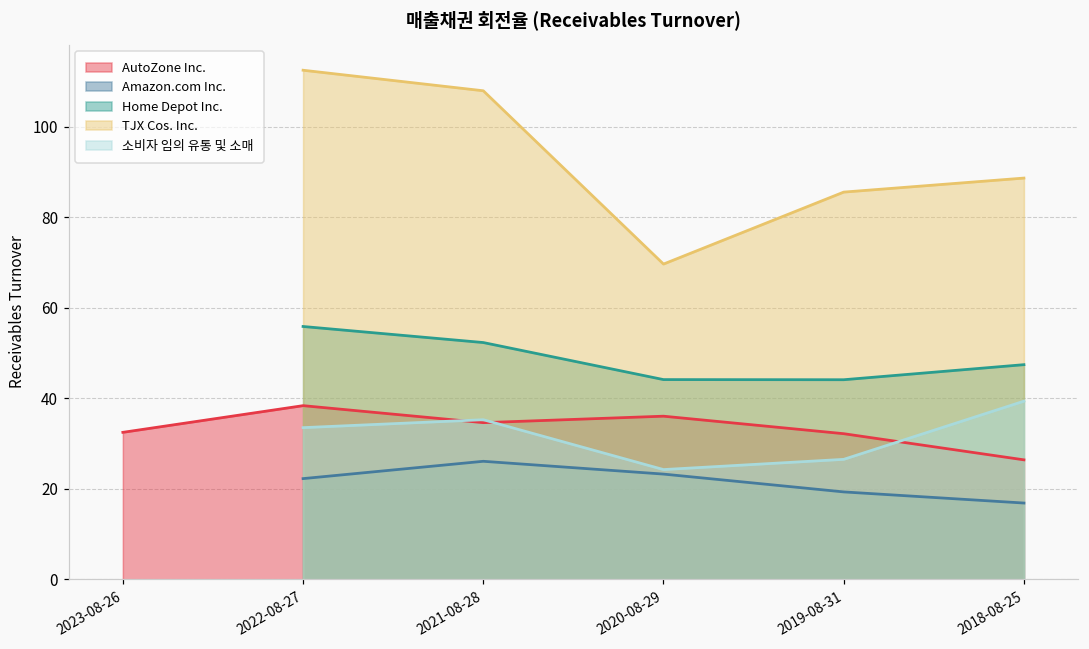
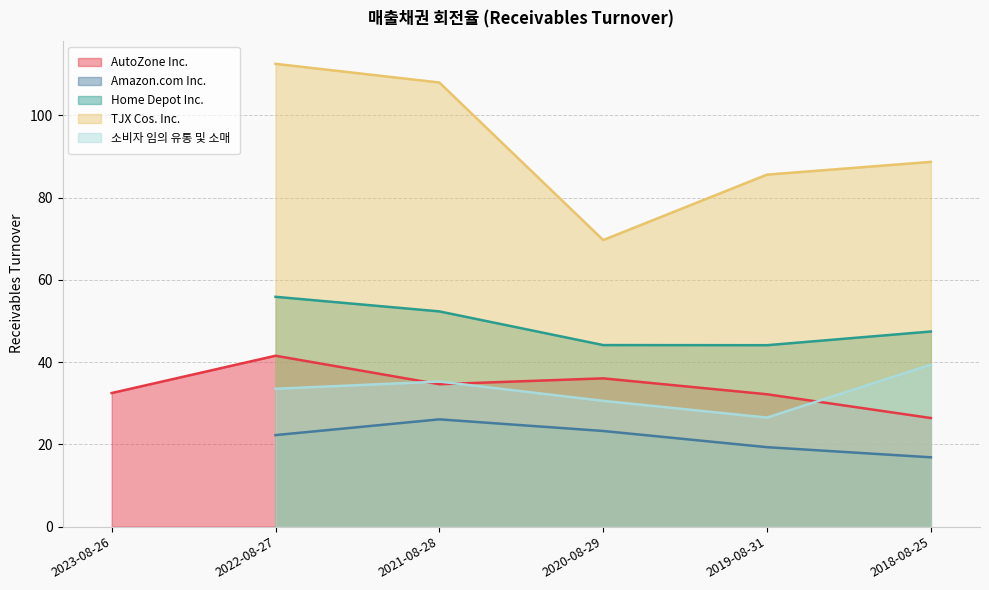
AutoZone Inc., 2022-08-27: 38 -> 42
소비자 임의 유통 및 소매, 2020-08-29: 24 -> 31
